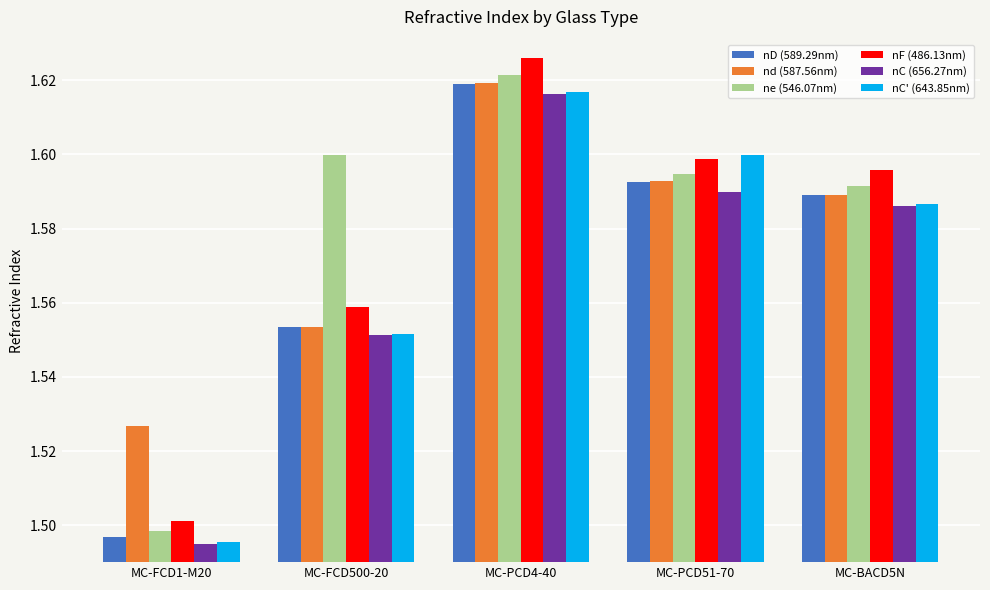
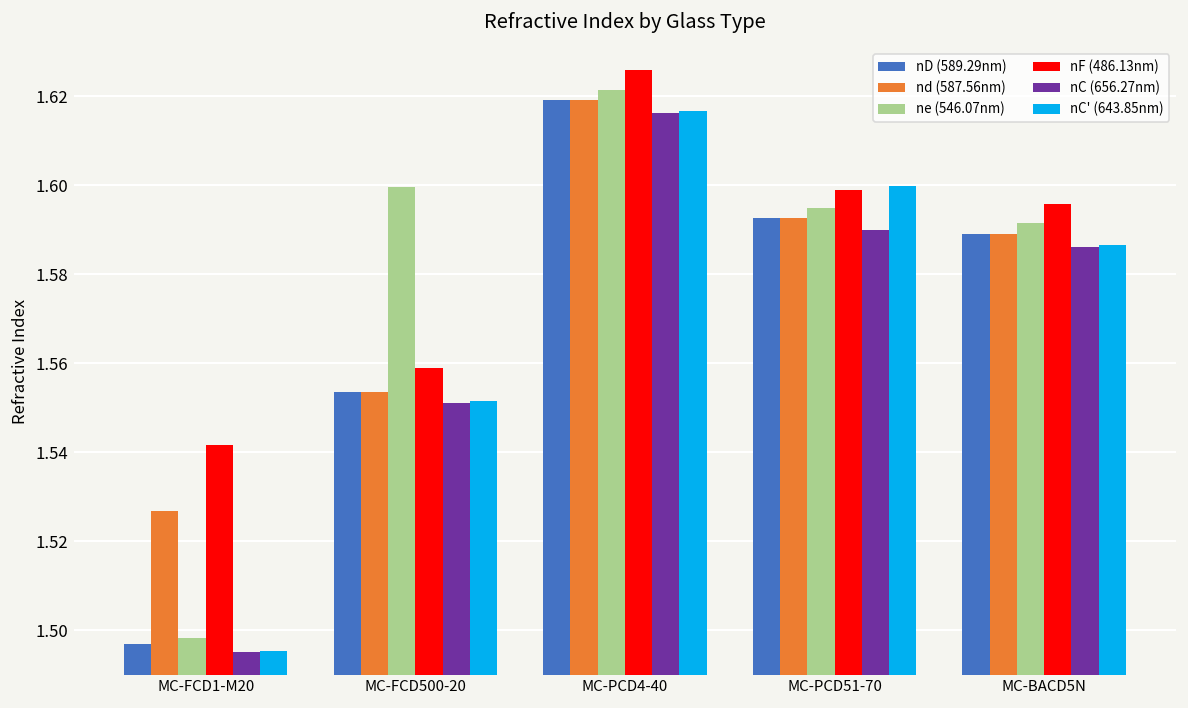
nF (486.13nm), MC-FCD1-M20: 1.501 -> 1.542
